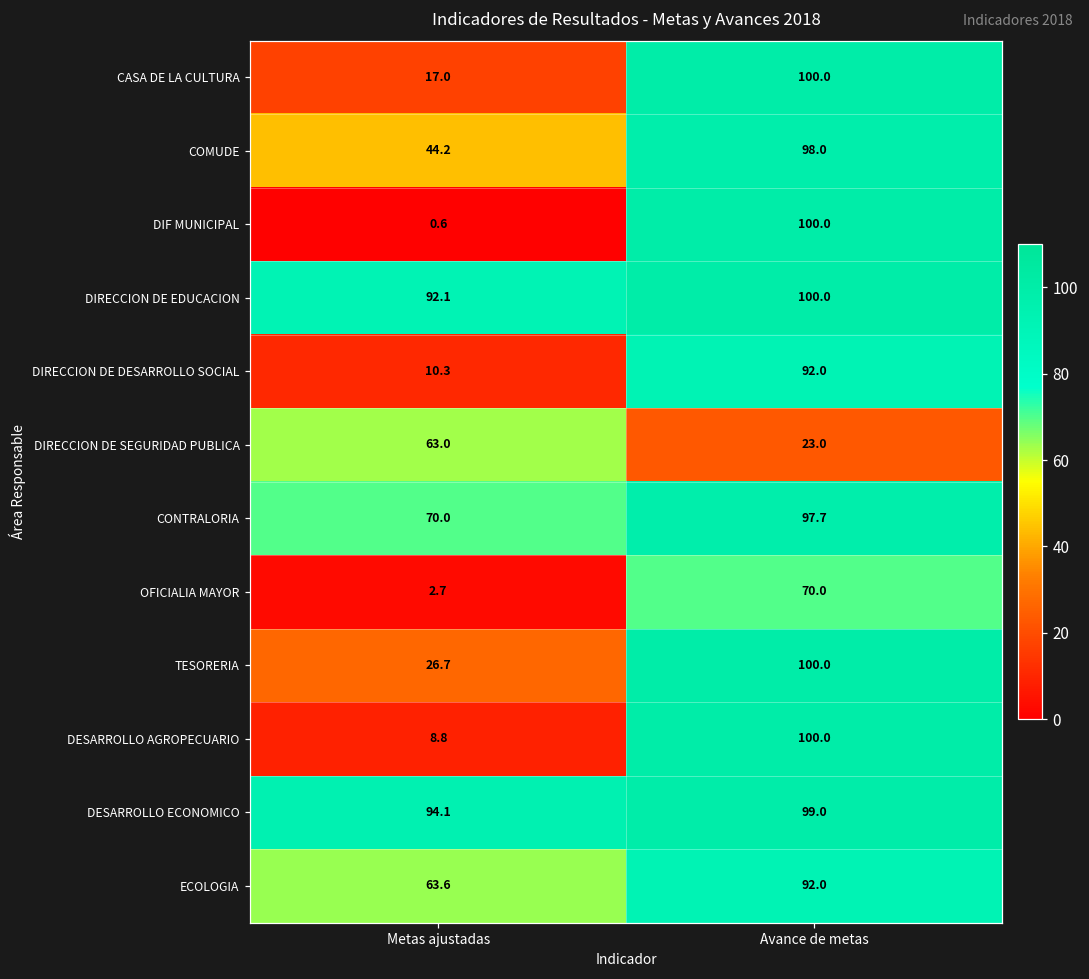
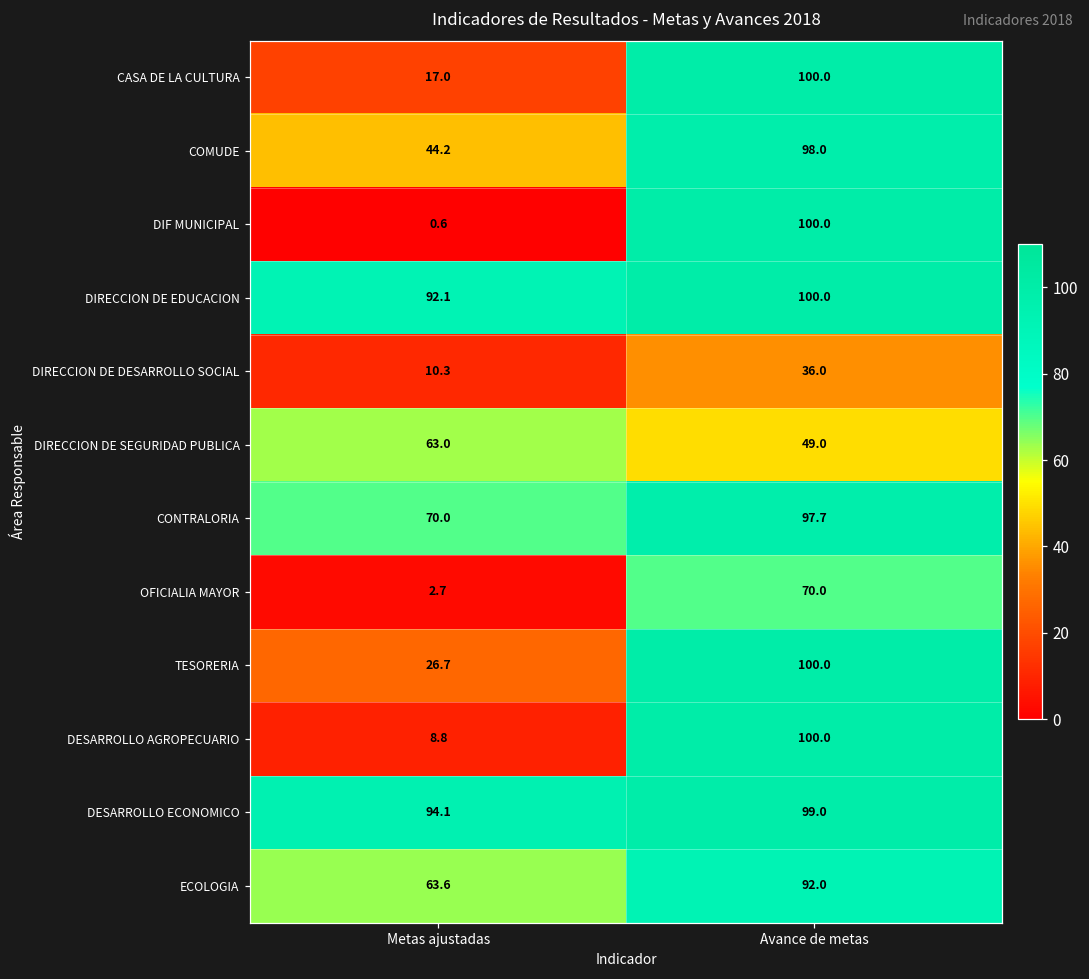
DIRECCION DE DESARROLLO SOCIAL, Avance de metas: 92.0 -> 36.0
DIRECCION DE SEGURIDAD PUBLICA, Avance de metas: 23.0 -> 49.0
